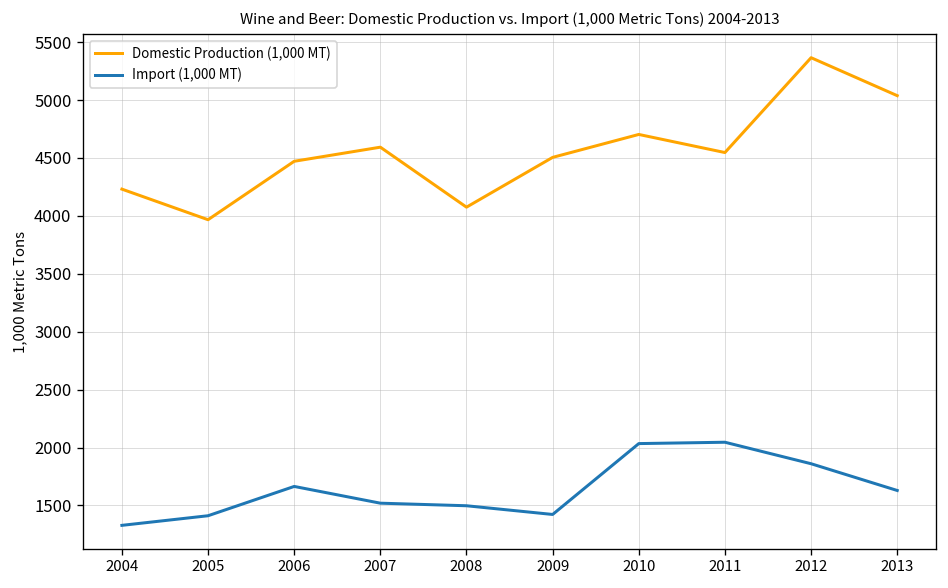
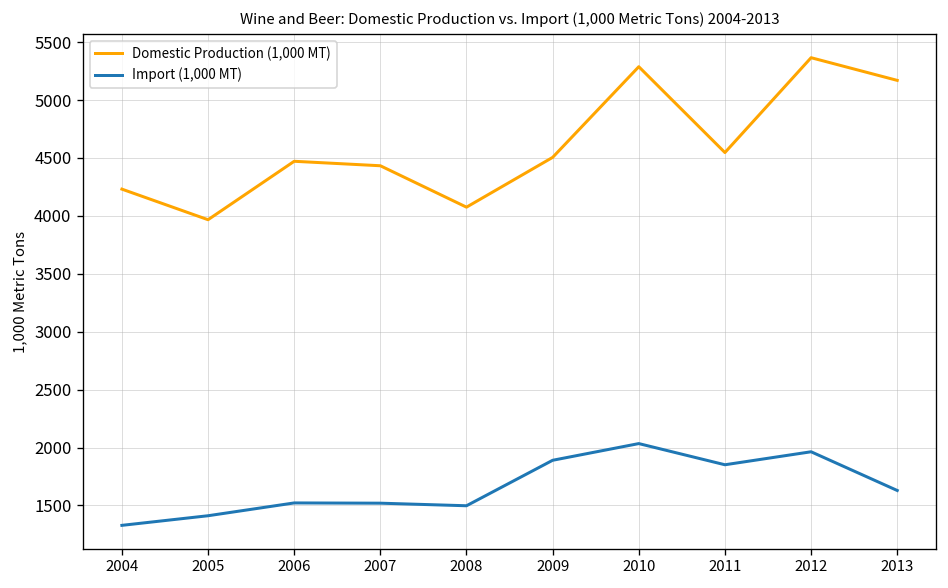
Import (1,000 MT), 2006: 1700 -> 1500
Domestic Production (1,000 MT), 2007: 4600 -> 4400
Import (1,000 MT), 2009: 1400 -> 1900
Domestic Production (1,000 MT), 2010: 4700 -> 5300
Import (1,000 MT), 2011: 2000 -> 1900
Import (1,000 MT), 2012: 1900 -> 2000
Domestic Production (1,000 MT), 2013: 5000 -> 5200
